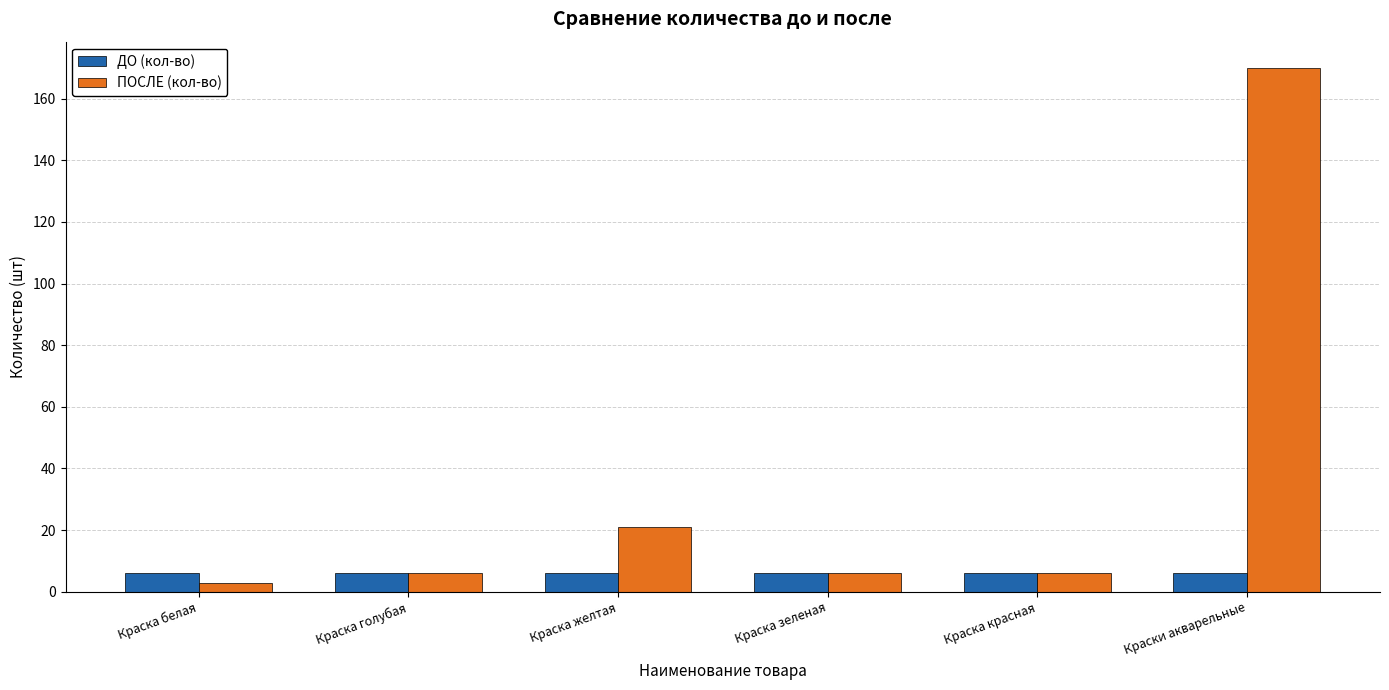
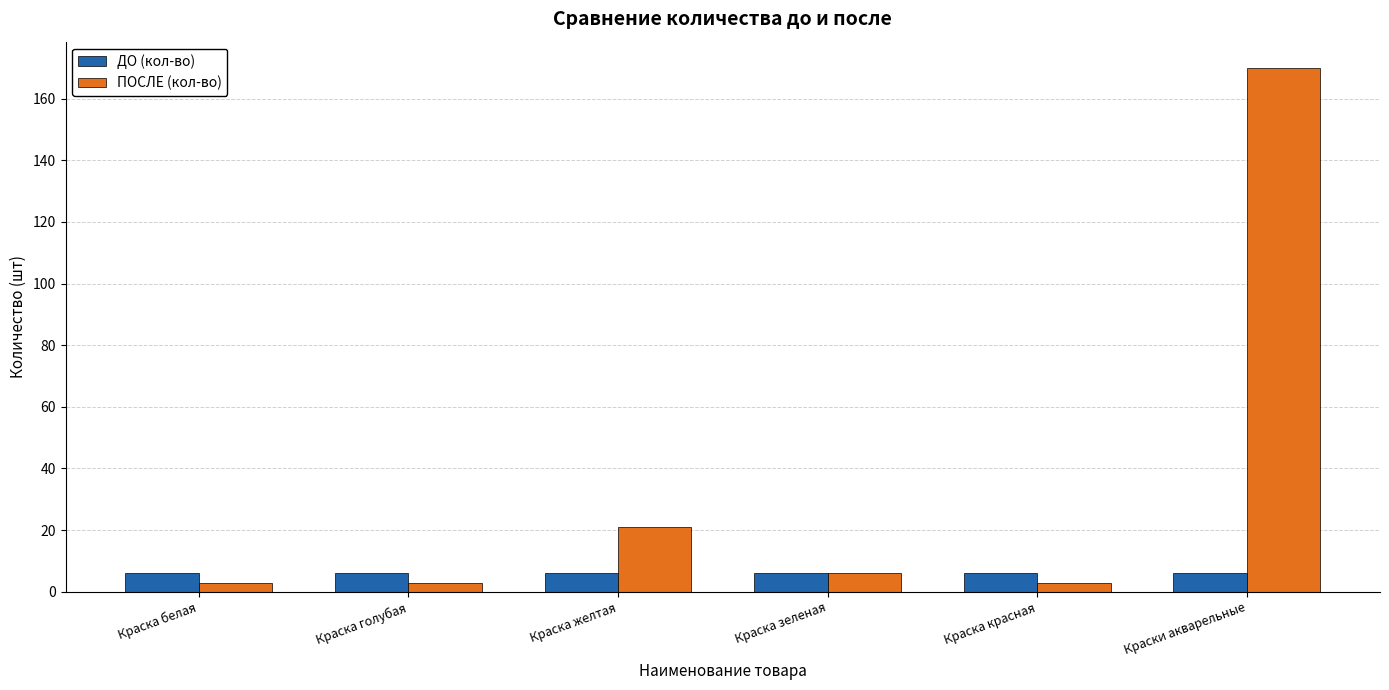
ПОСЛЕ (кол-во), Краска голубая: 6 -> 3
ПОСЛЕ (кол-во), Краска красная: 6 -> 3
